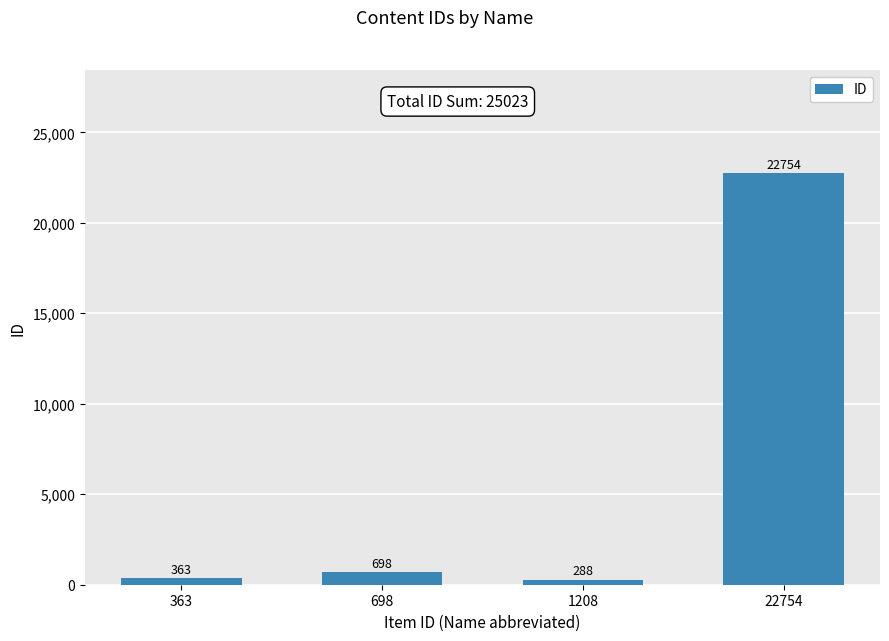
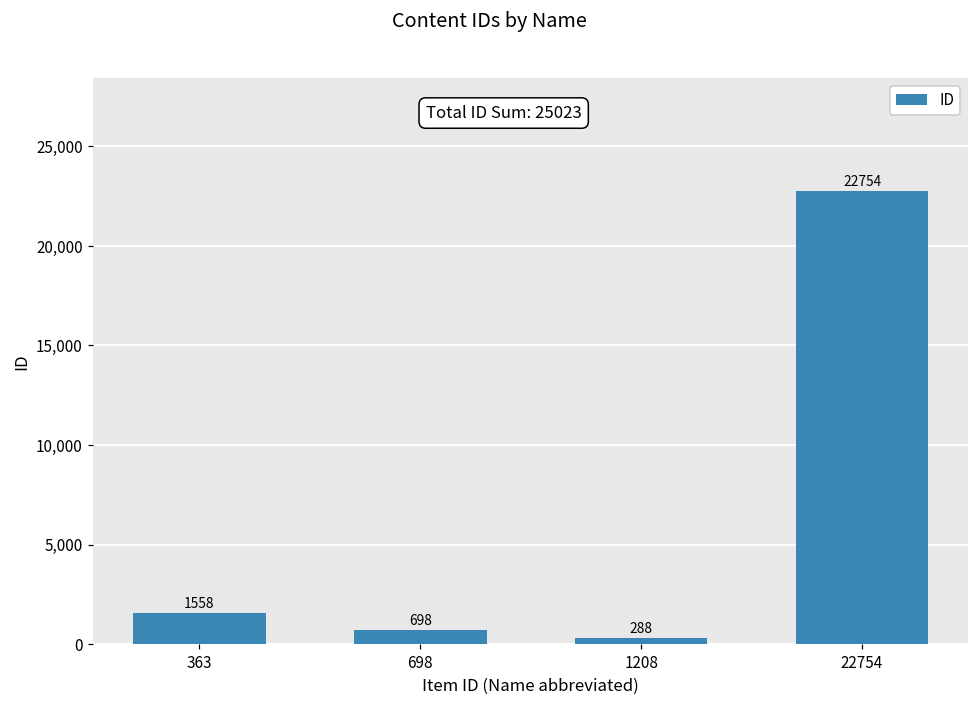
363: 363 -> 1558
